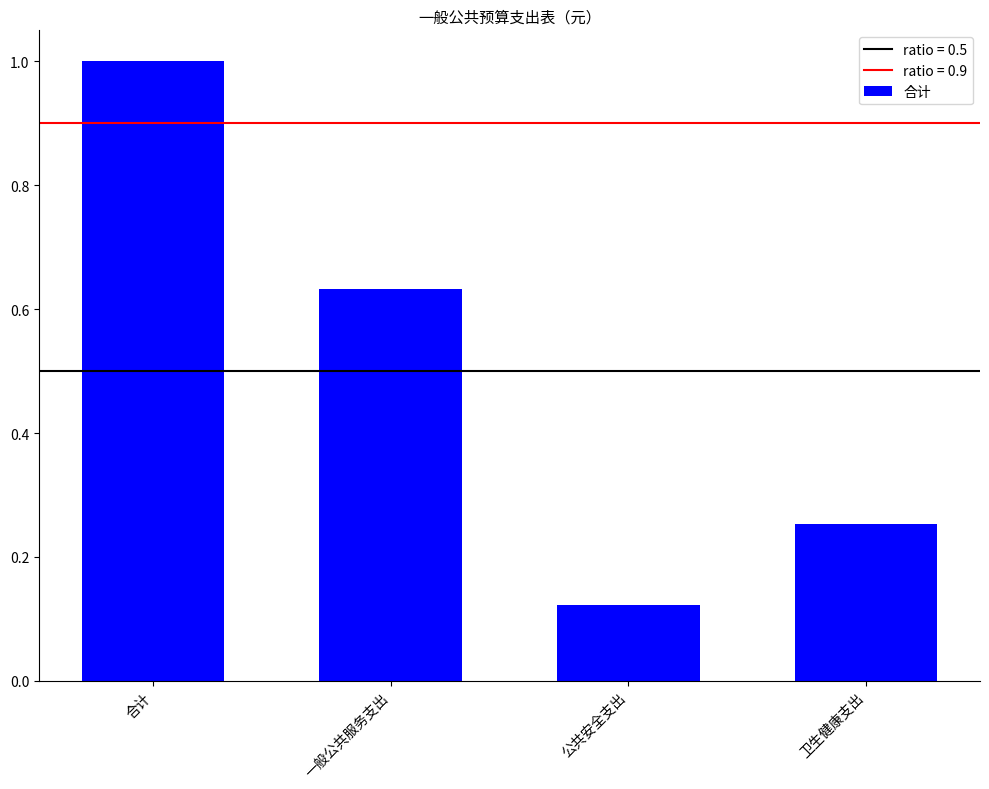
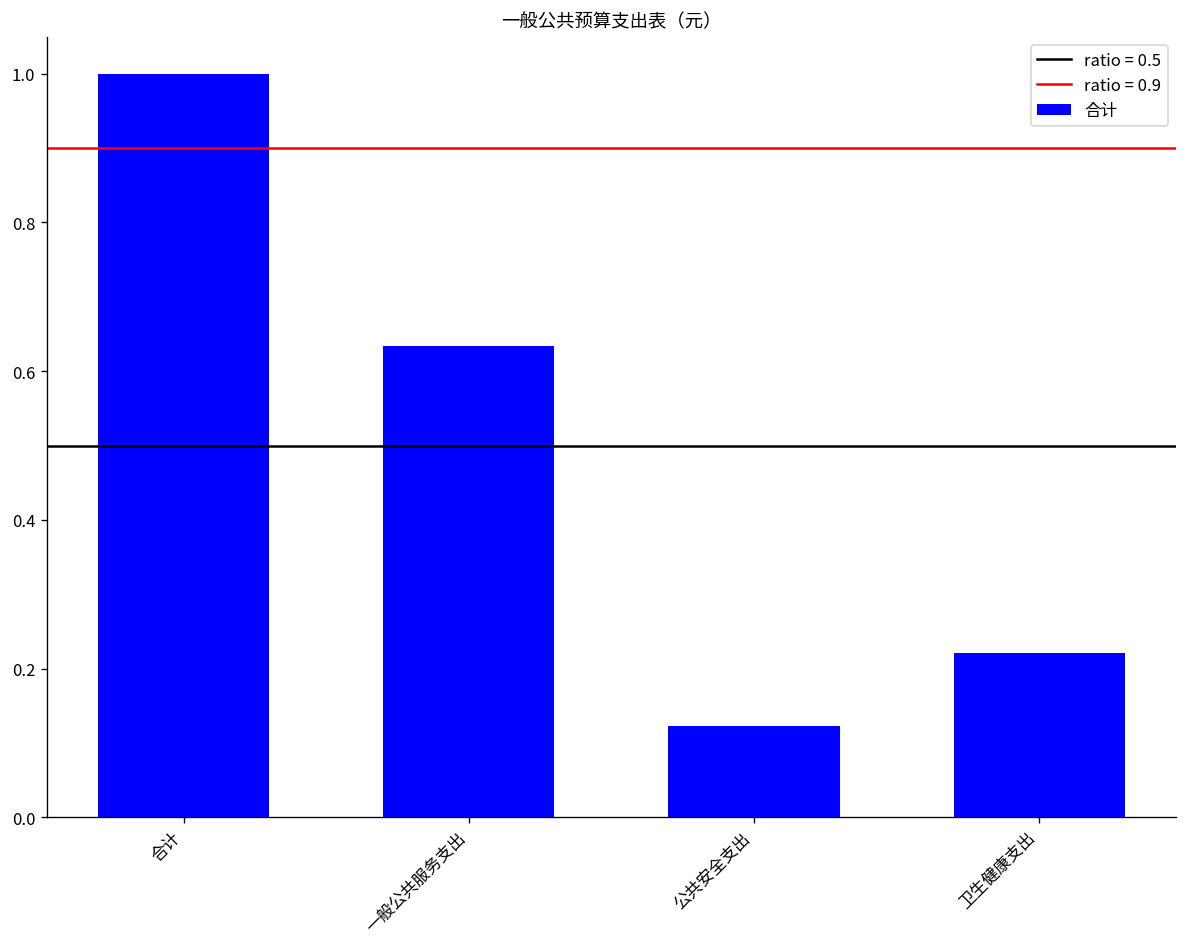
卫生健康支出: 0.25 -> 0.22
